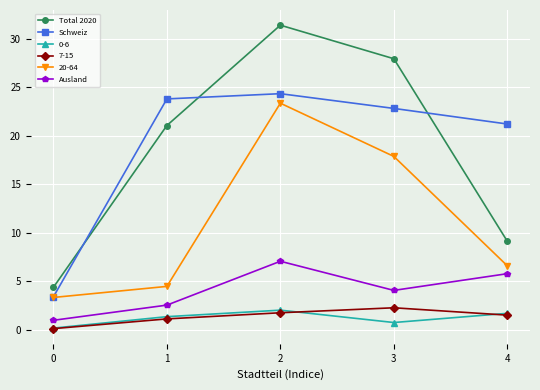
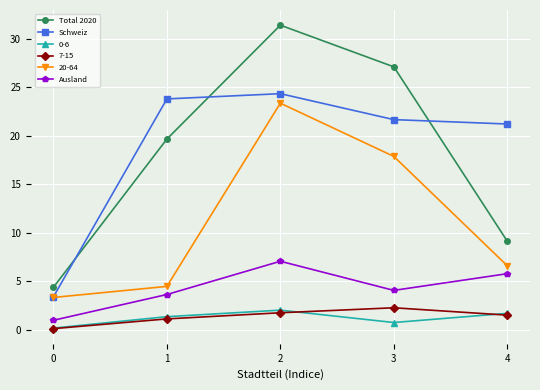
Total 2020, 1: 21 -> 20
Ausland, 1: 3 -> 4
Total 2020, 3: 28 -> 27
Schweiz, 3: 23 -> 22
